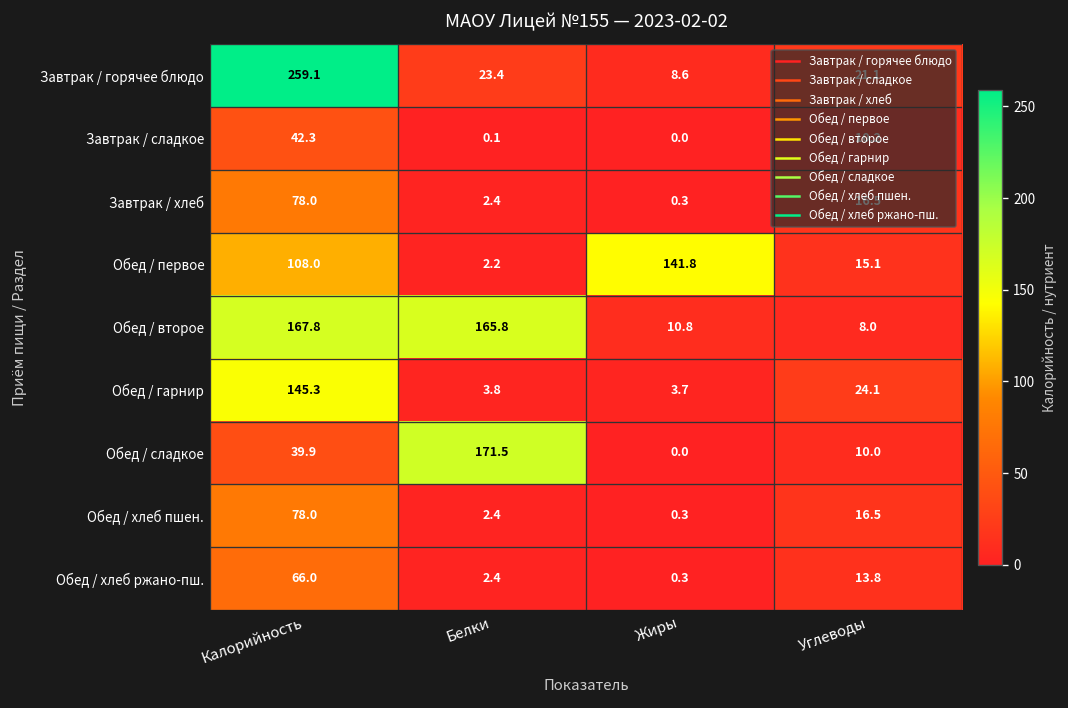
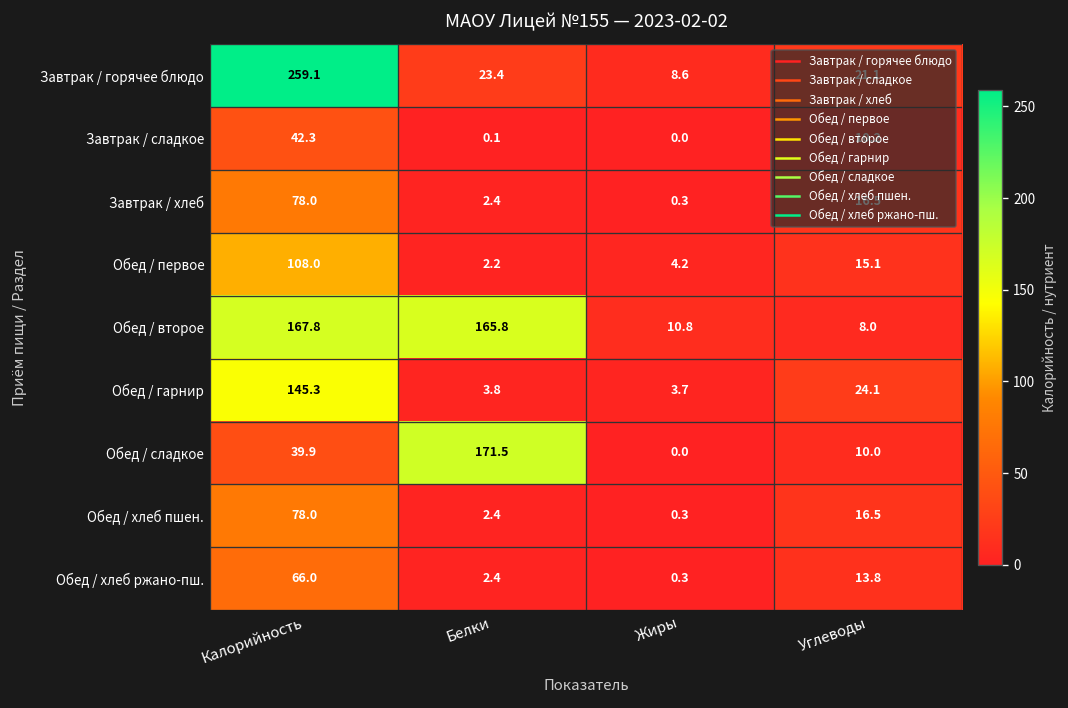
Обед / первое, Жиры: 141.8 -> 4.2
